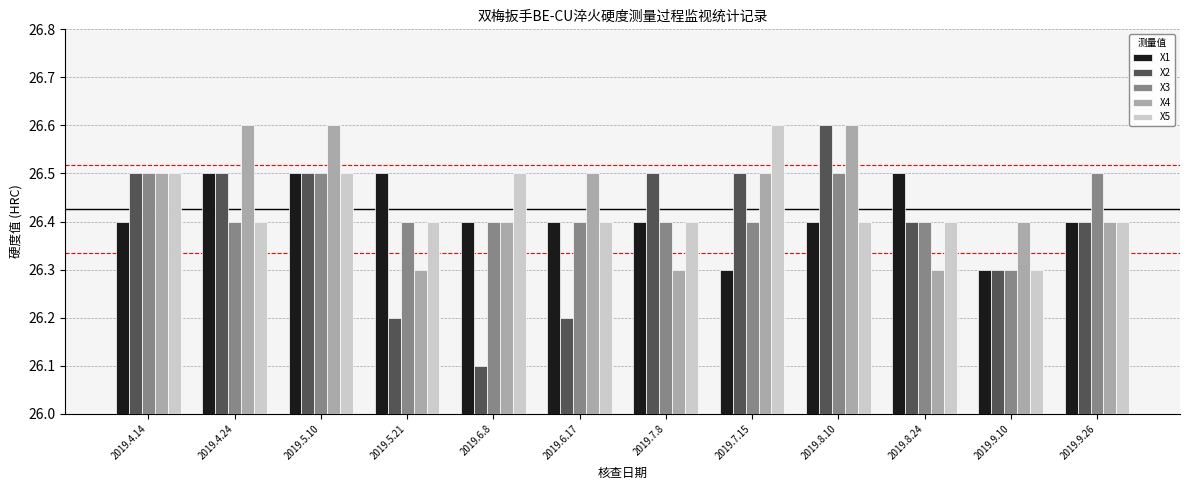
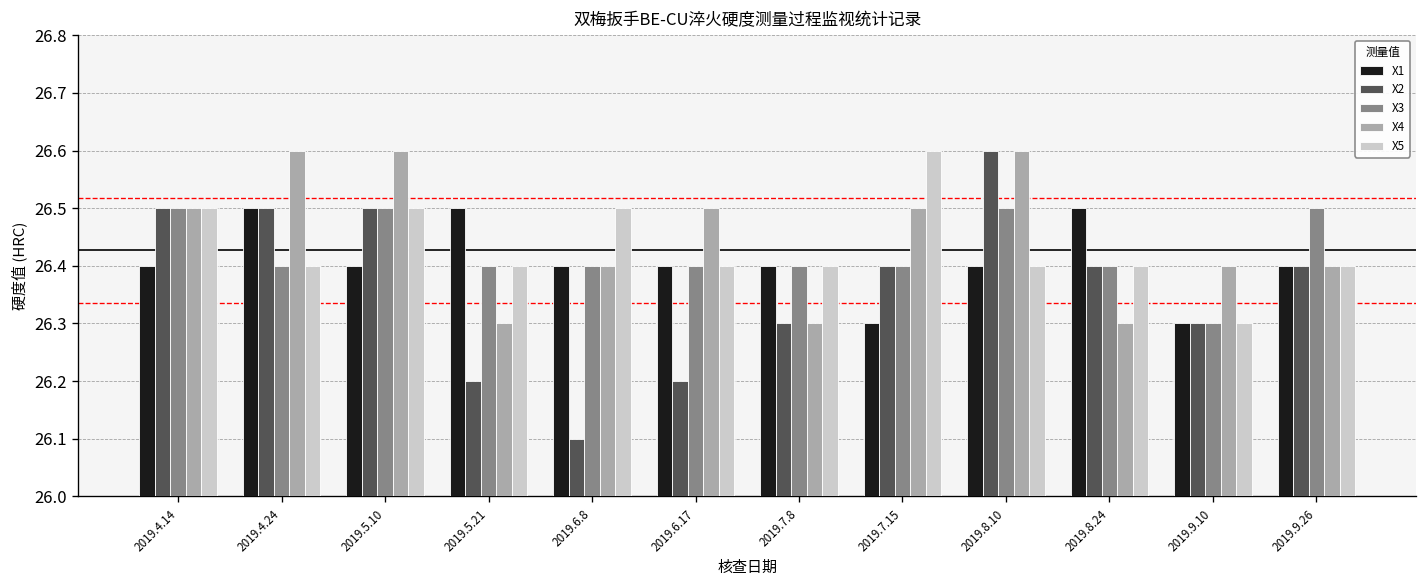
X1, 2019.5.10: 26.5 -> 26.4
X2, 2019.7.8: 26.5 -> 26.3
X2, 2019.7.15: 26.5 -> 26.4
